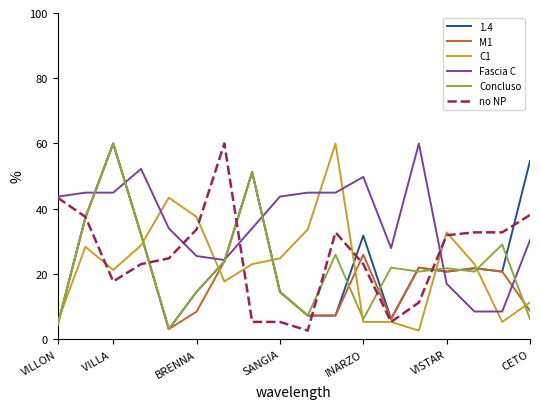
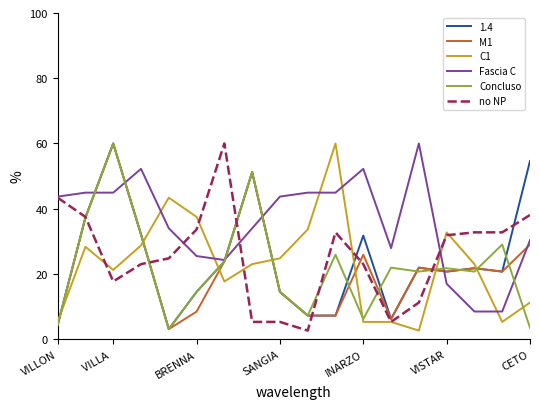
Fascia C, INARZO: 50 -> 52
M1, CETO: 9 -> 29
Concluso, CETO: 6 -> 4
